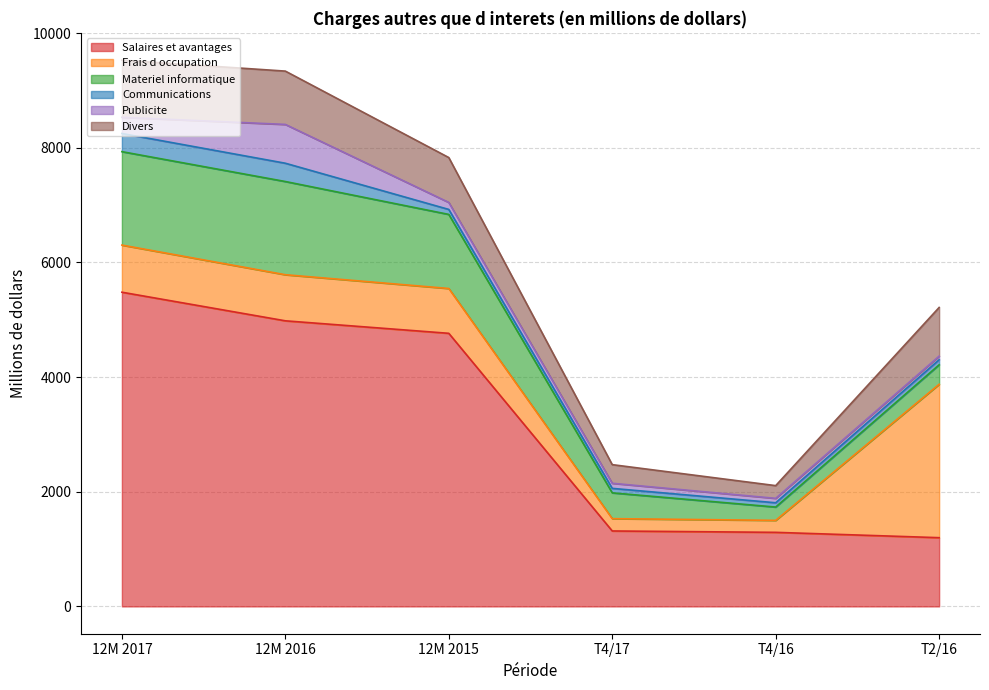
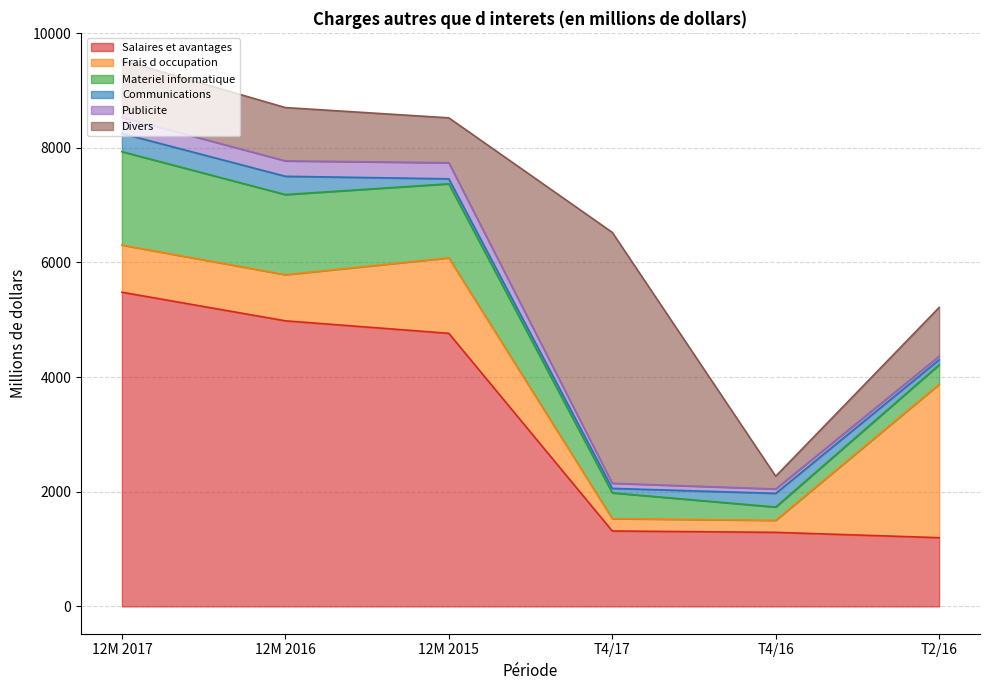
Materiel informatique, 12M 2016: 1600 -> 1400
Publicite, 12M 2016: 700 -> 300
Frais d occupation, 12M 2015: 800 -> 1300
Publicite, 12M 2015: 100 -> 300
Divers, T4/17: 300 -> 4400
Communications, T4/16: 100 -> 200
